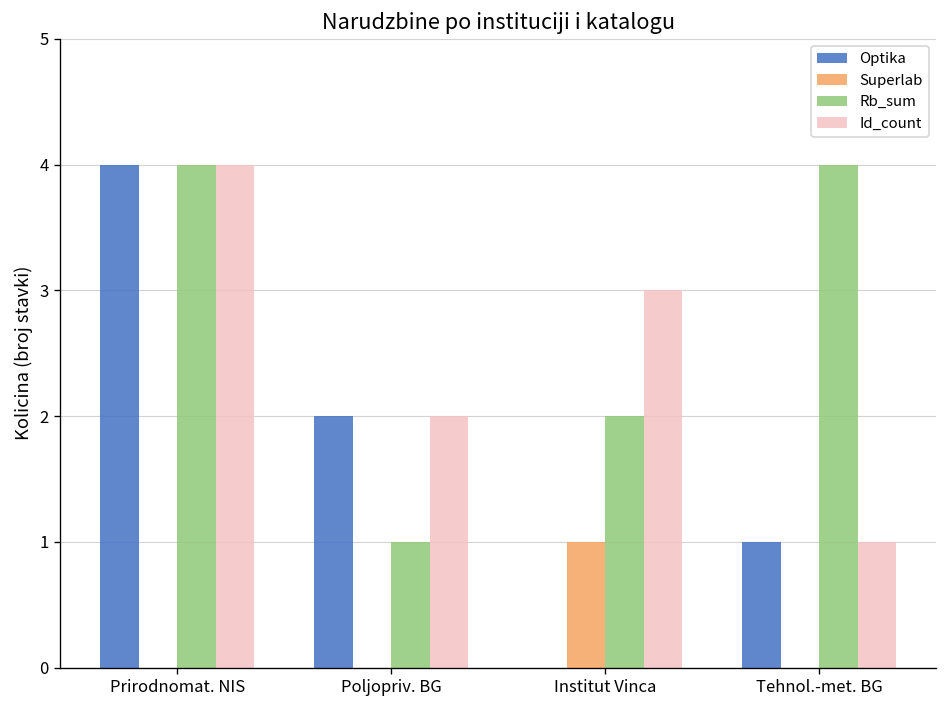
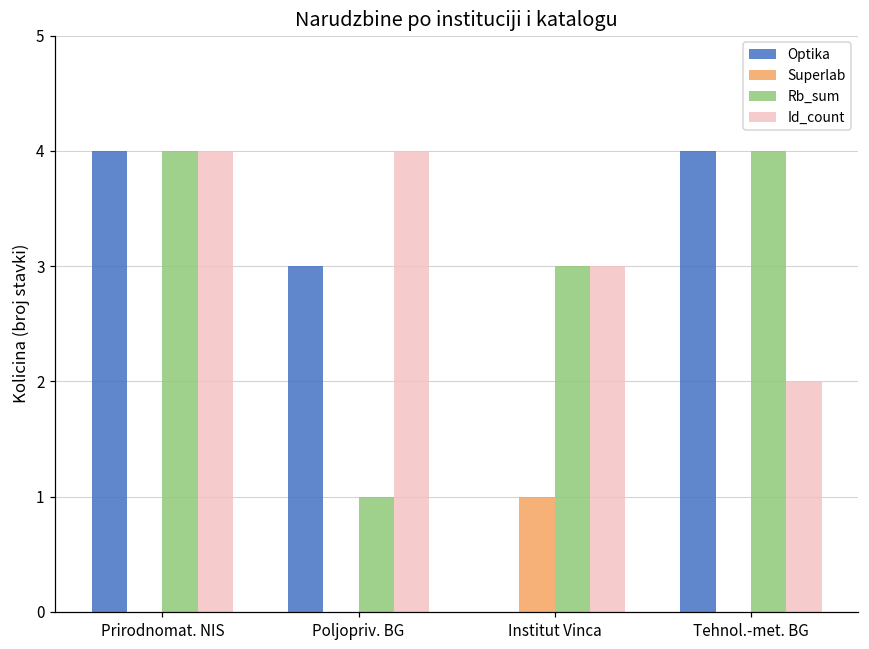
Optika, Poljopriv. BG: 2 -> 3
Id_count, Poljopriv. BG: 2 -> 4
Rb_sum, Institut Vinca: 2 -> 3
Optika, Tehnol.-met. BG: 1 -> 4
Id_count, Tehnol.-met. BG: 1 -> 2
